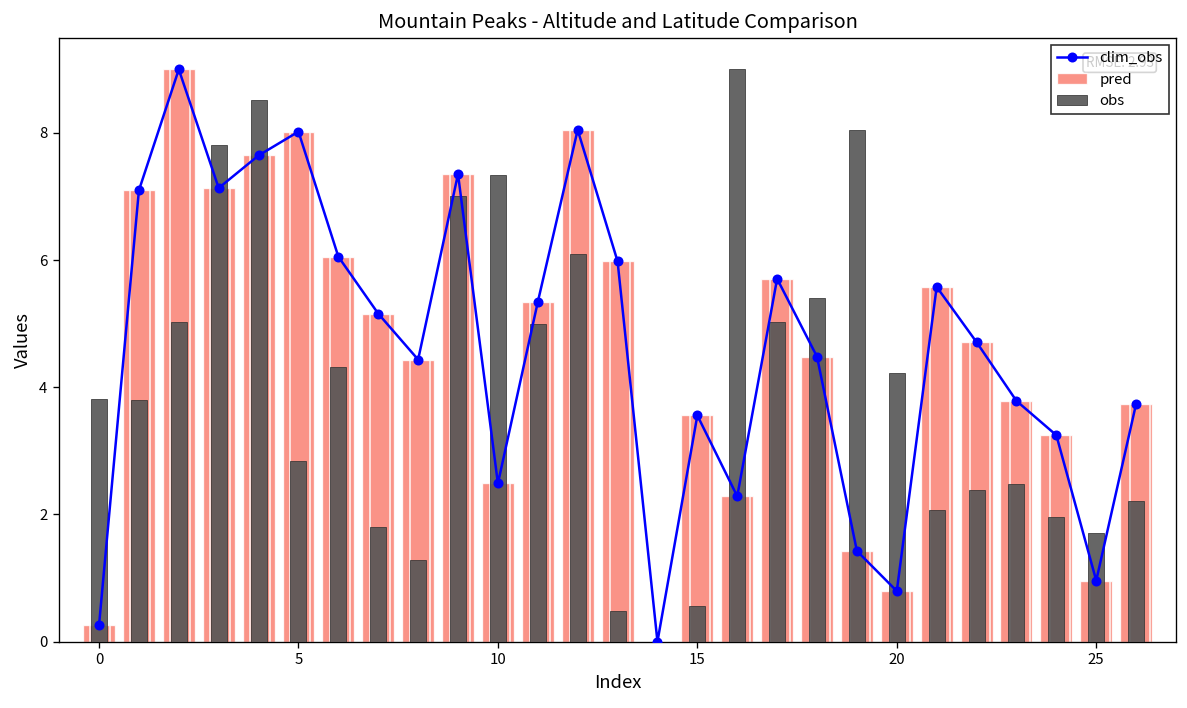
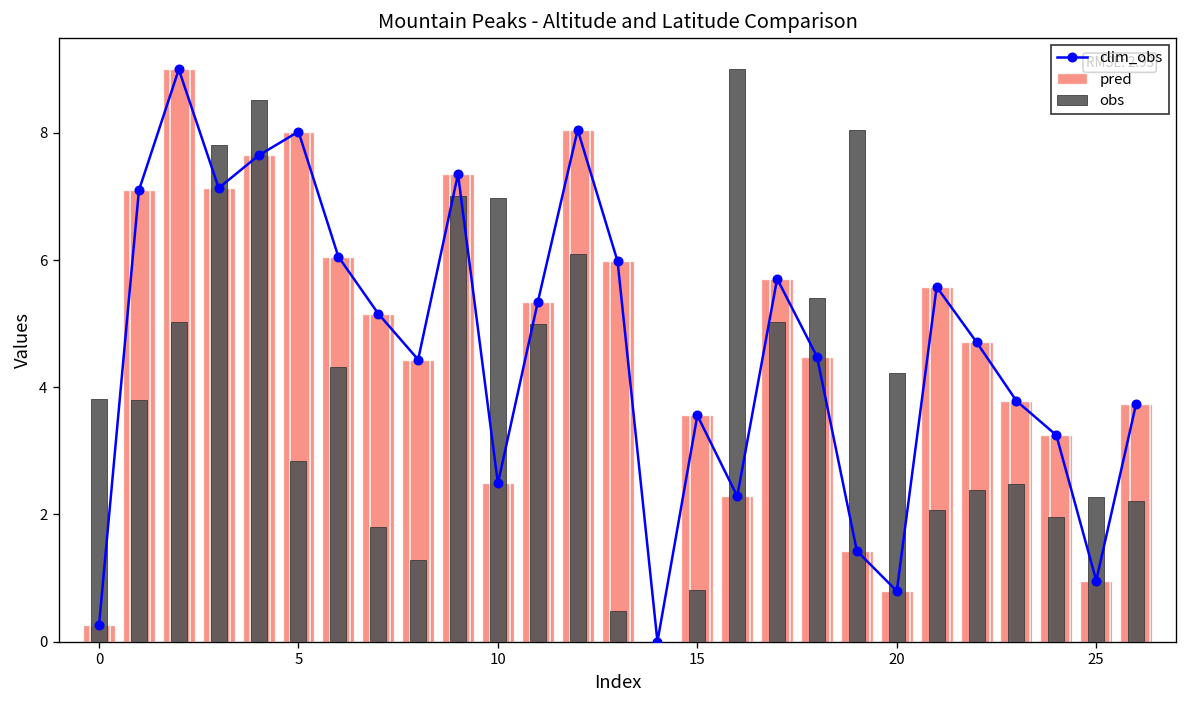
obs, 10: 7.3 -> 7.0
obs, 15: 0.6 -> 0.8
obs, 25: 1.7 -> 2.3
